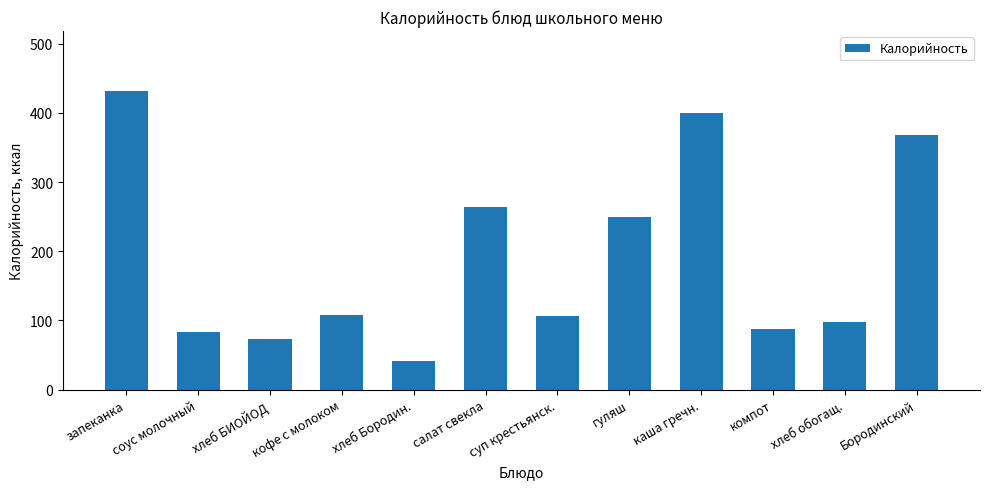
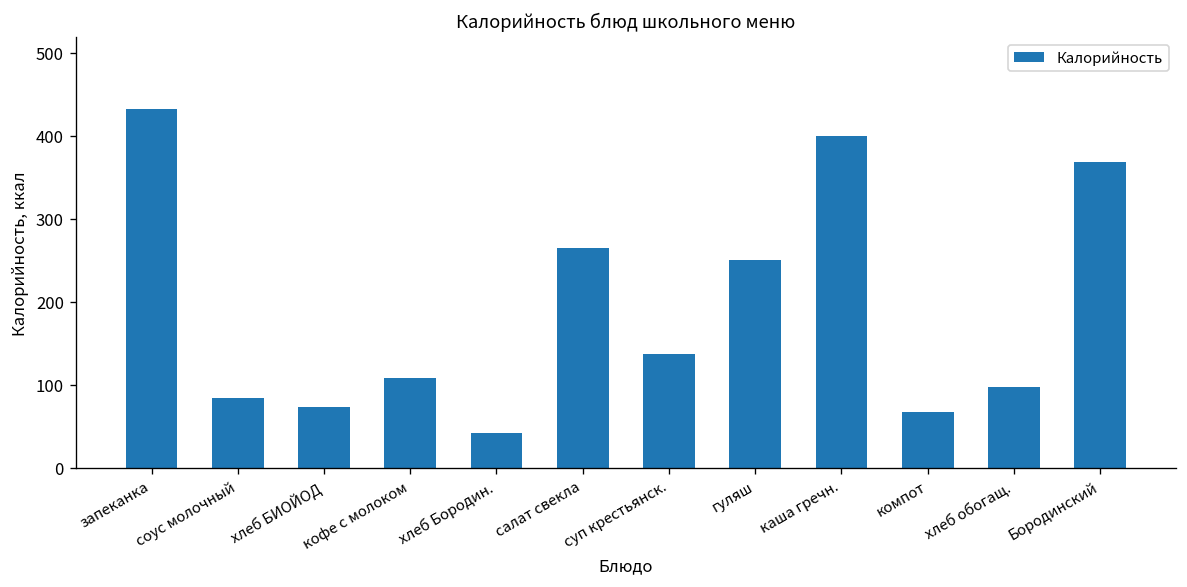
суп крестьянск.: 110 -> 140
компот: 90 -> 70
